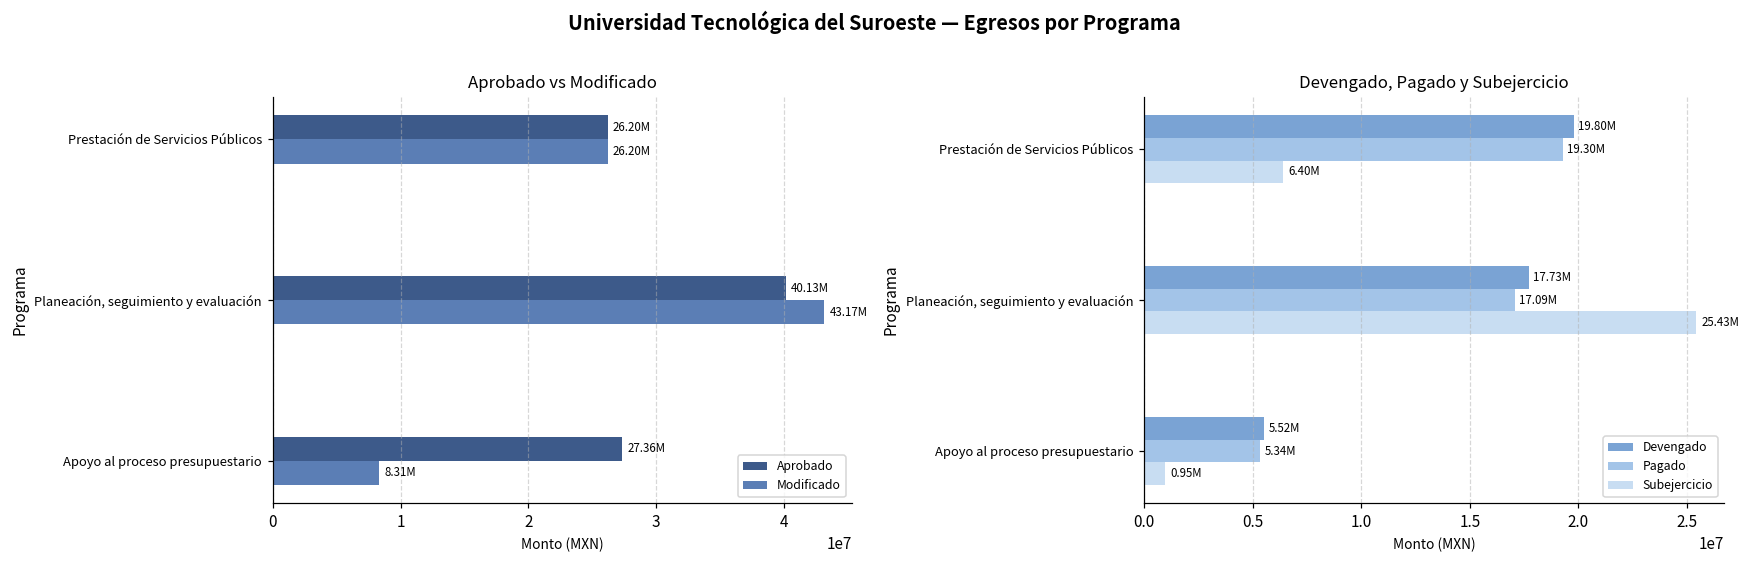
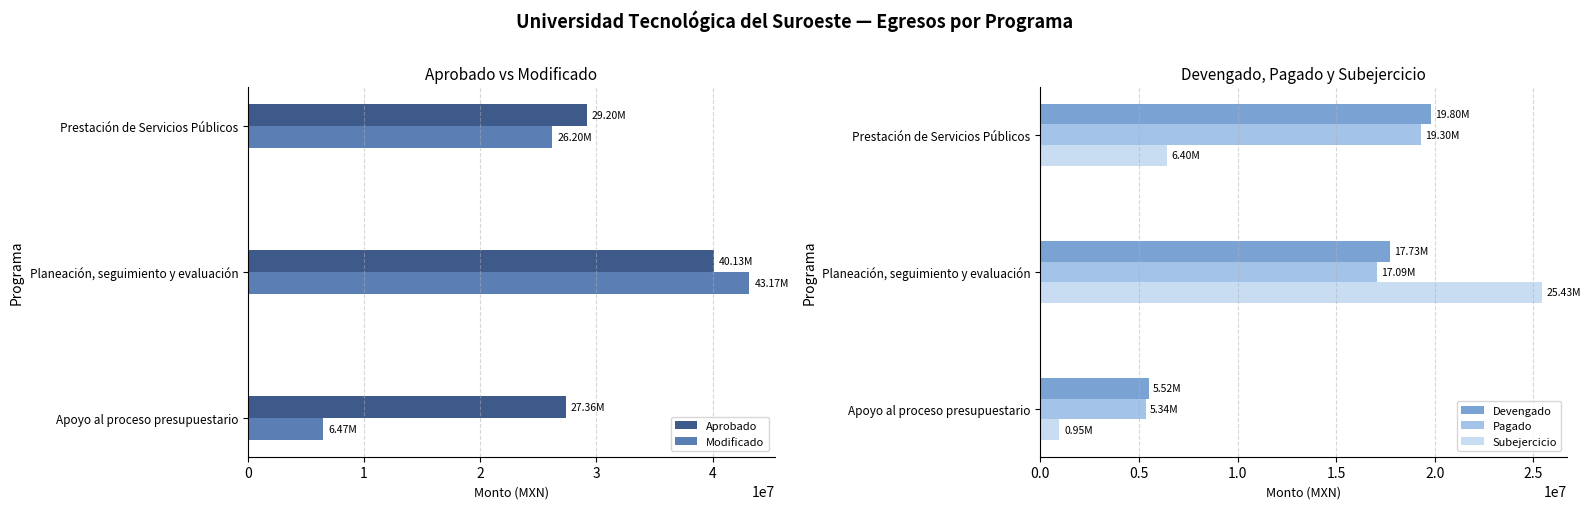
Aprobado vs Modificado, Aprobado, Prestación de Servicios Públicos: 26.20M -> 29.20M
Aprobado vs Modificado, Modificado, Apoyo al proceso presupuestario: 8.31M -> 6.47M
